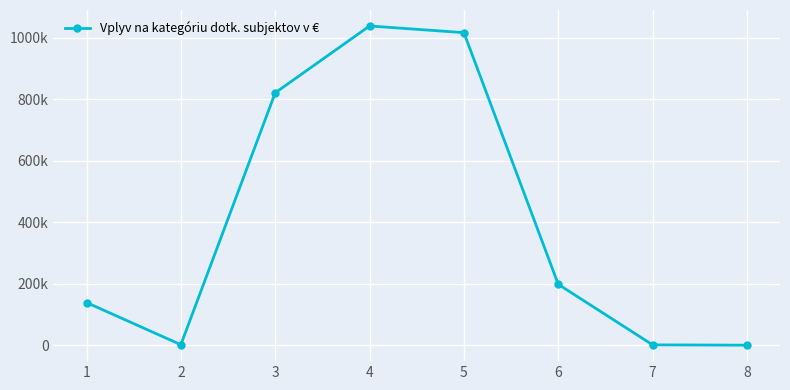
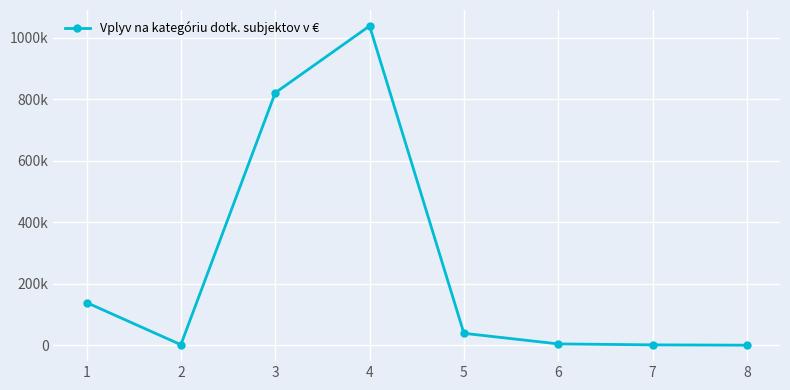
5: 1020000 -> 40000
6: 200000 -> 0
